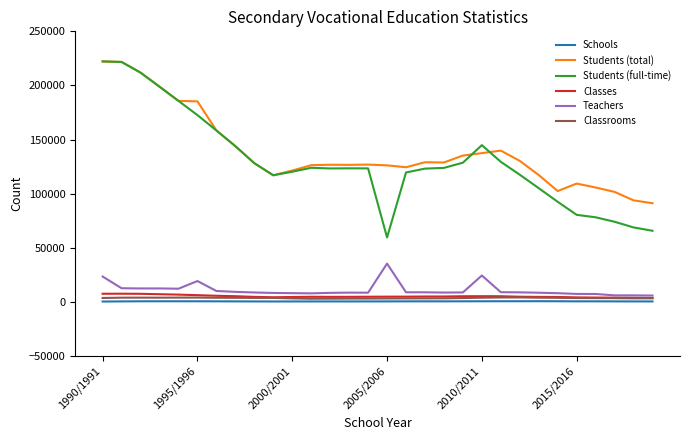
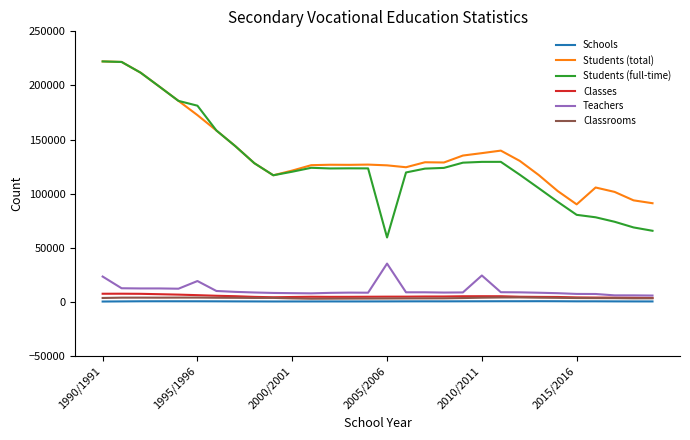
Students (total), 1995/1996: 185000 -> 173000
Students (full-time), 1995/1996: 173000 -> 181000
Students (full-time), 2010/2011: 145000 -> 129000
Students (total), 2015/2016: 109000 -> 90000
